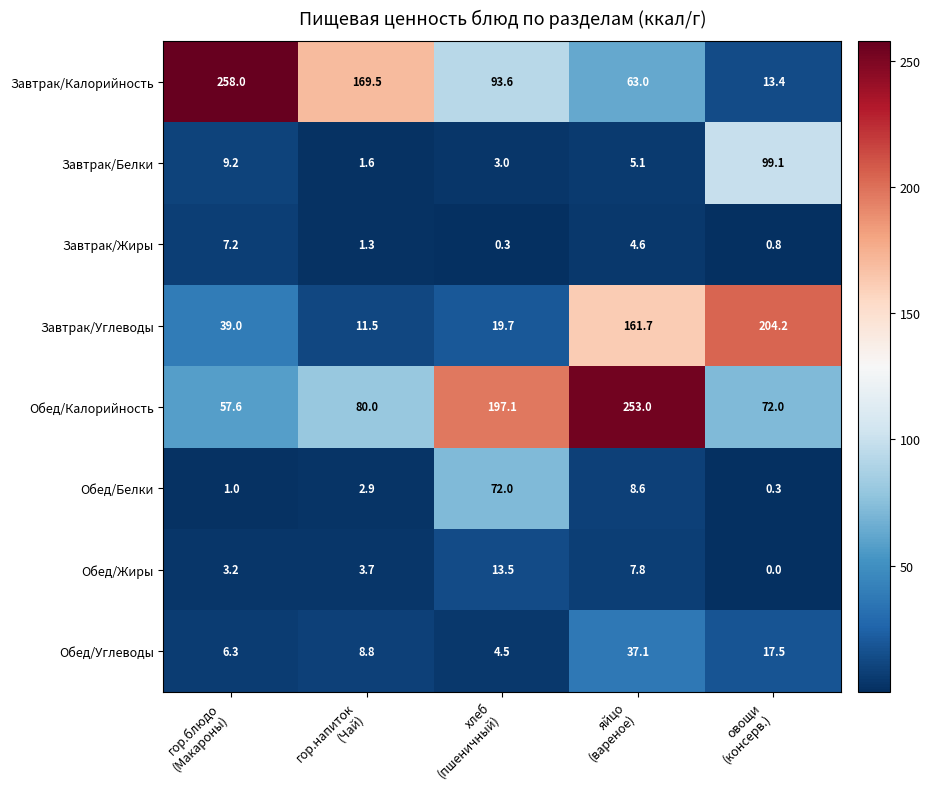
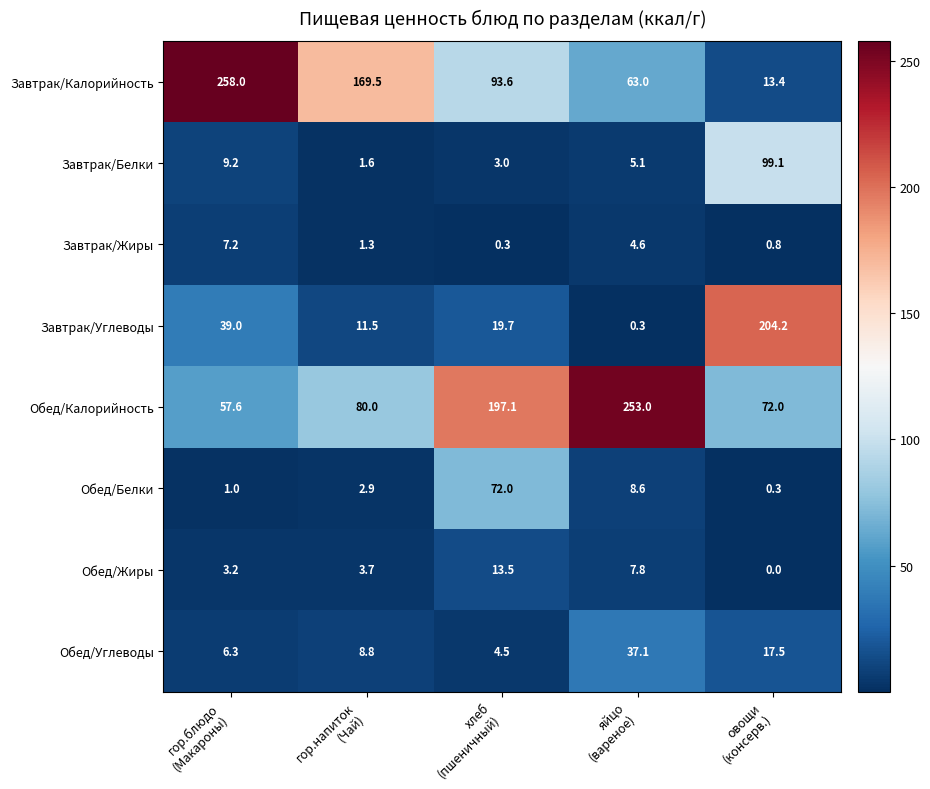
Завтрак/Углеводы, яйцо (вареное): 161.7 -> 0.3
